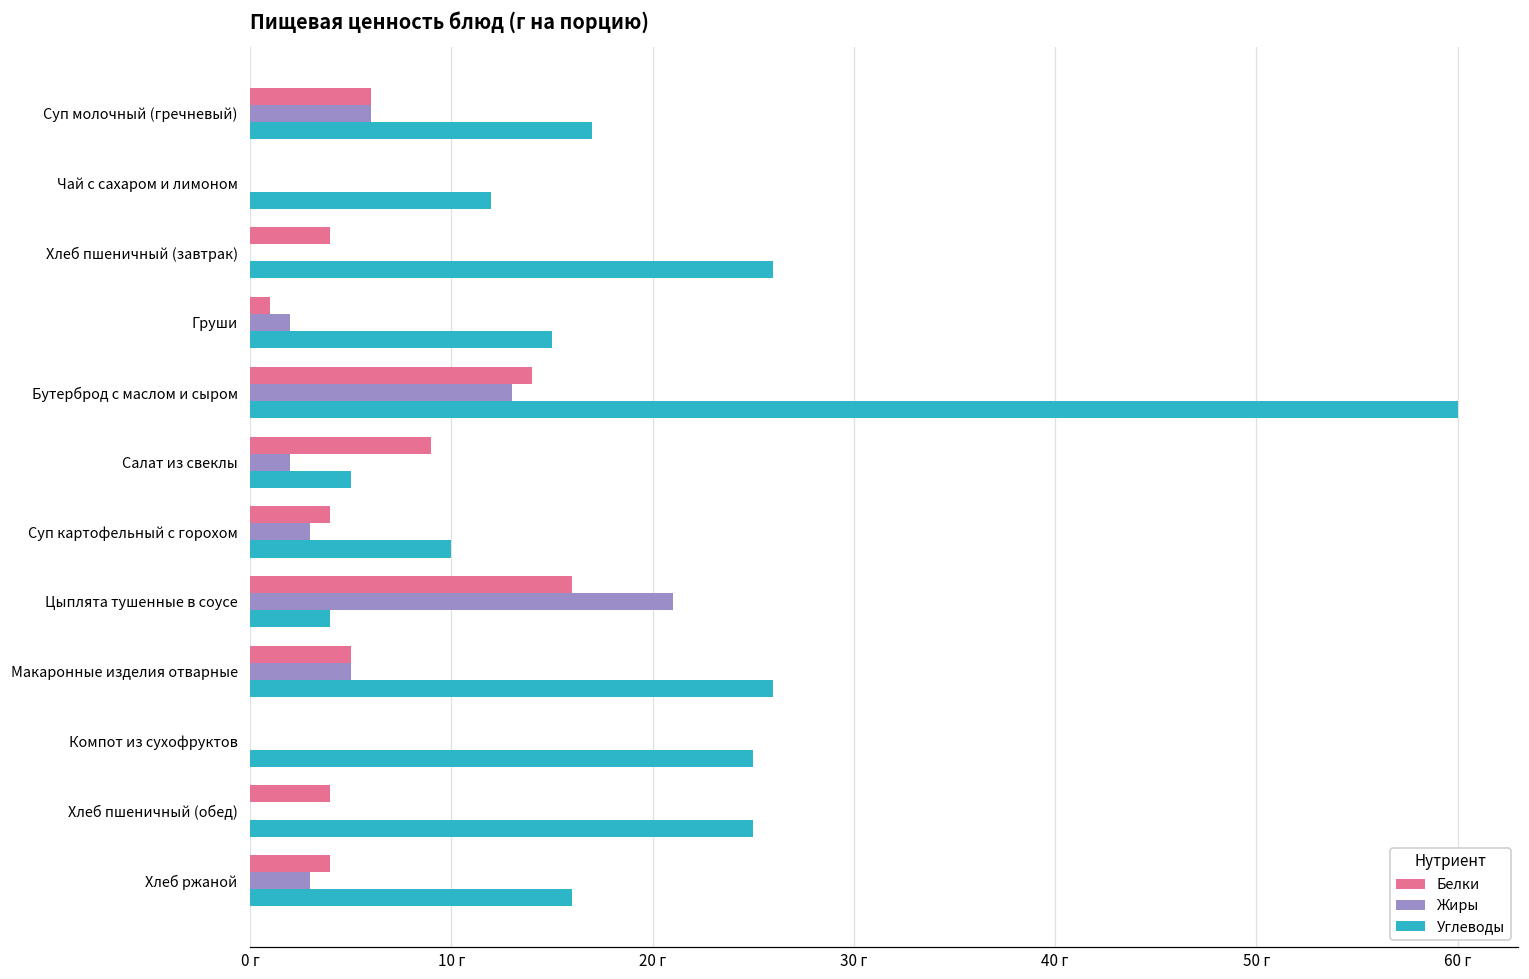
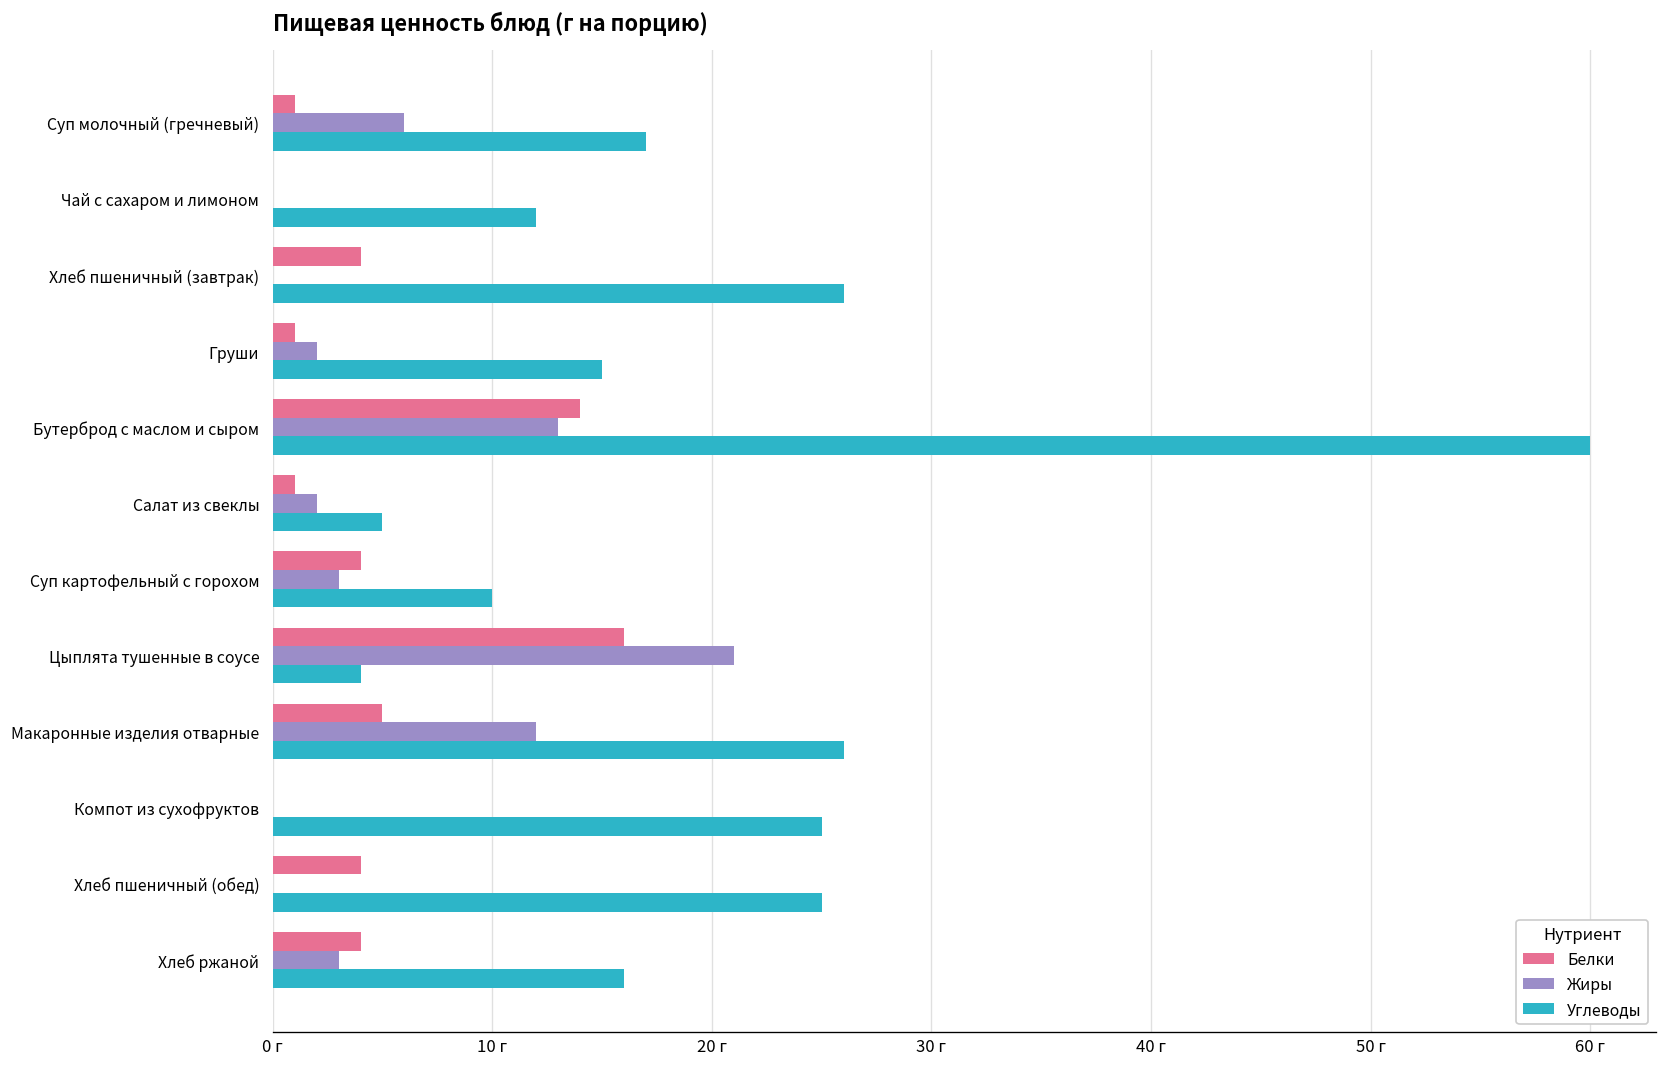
Белки, Суп молочный (гречневый): 6 г -> 1 г
Белки, Салат из свеклы: 9 г -> 1 г
Жиры, Макаронные изделия отварные: 5 г -> 12 г
